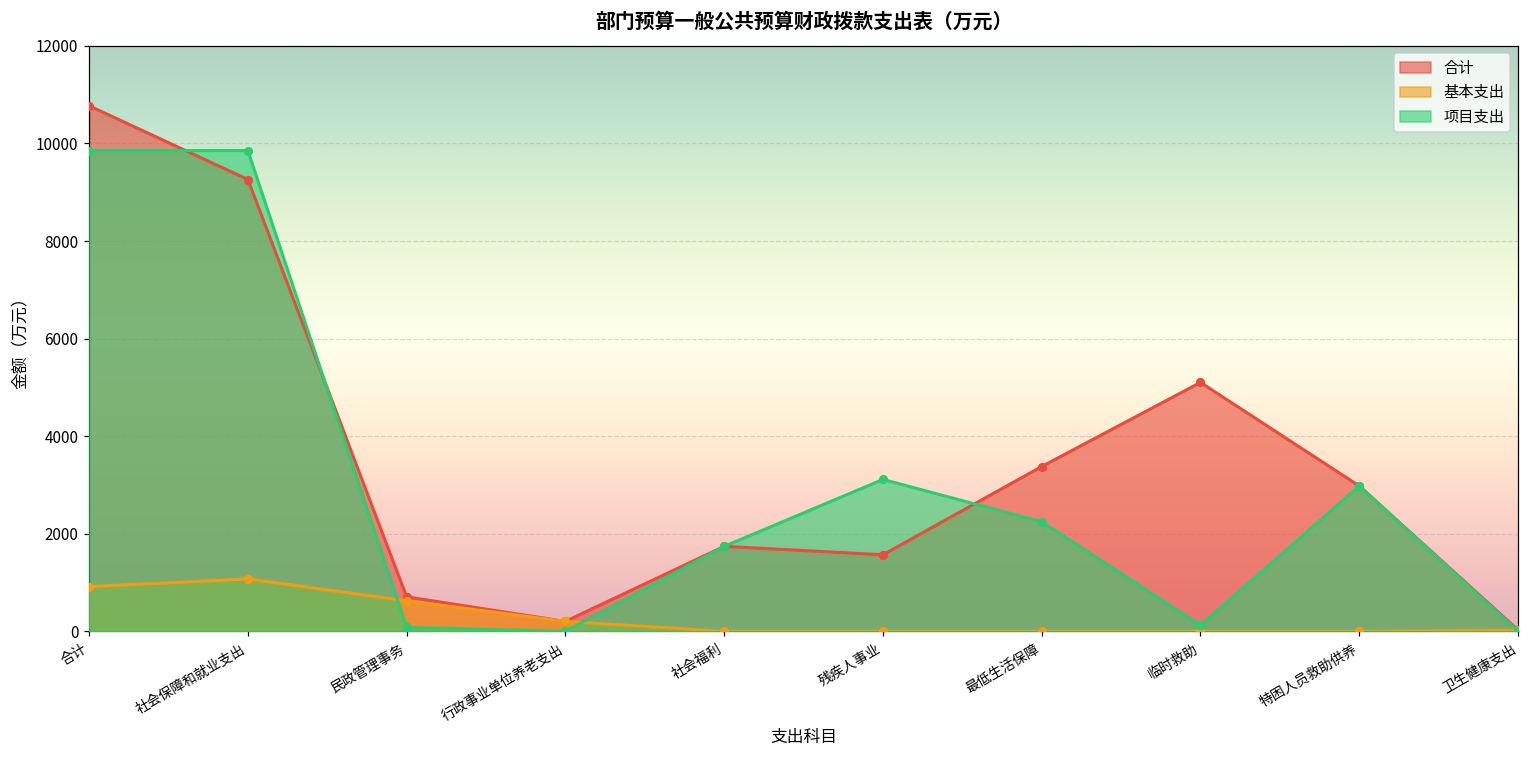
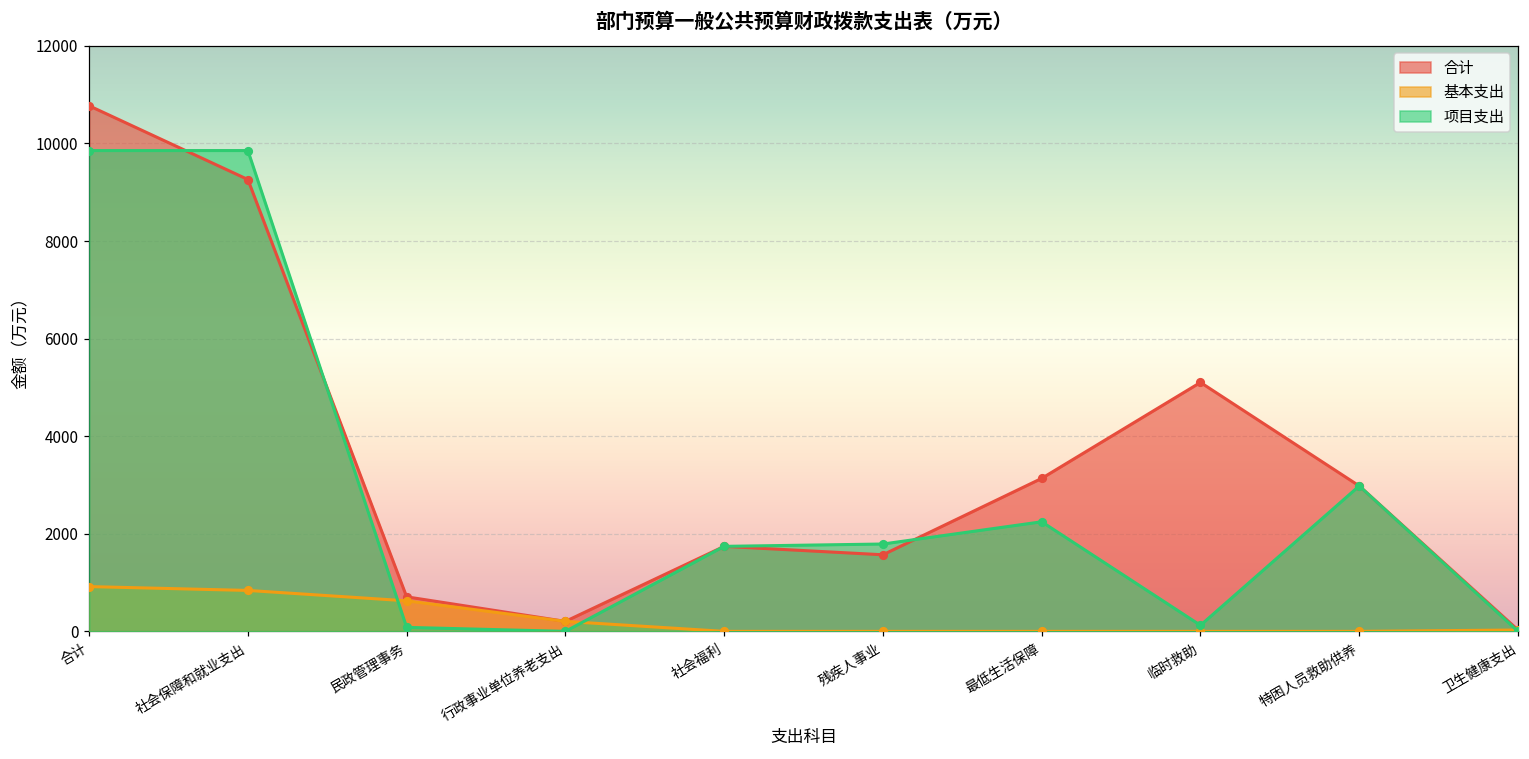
基本支出, 社会保障和就业支出: 1100 -> 800
项目支出, 残疾人事业: 3100 -> 1800
合计, 最低生活保障: 3400 -> 3100
